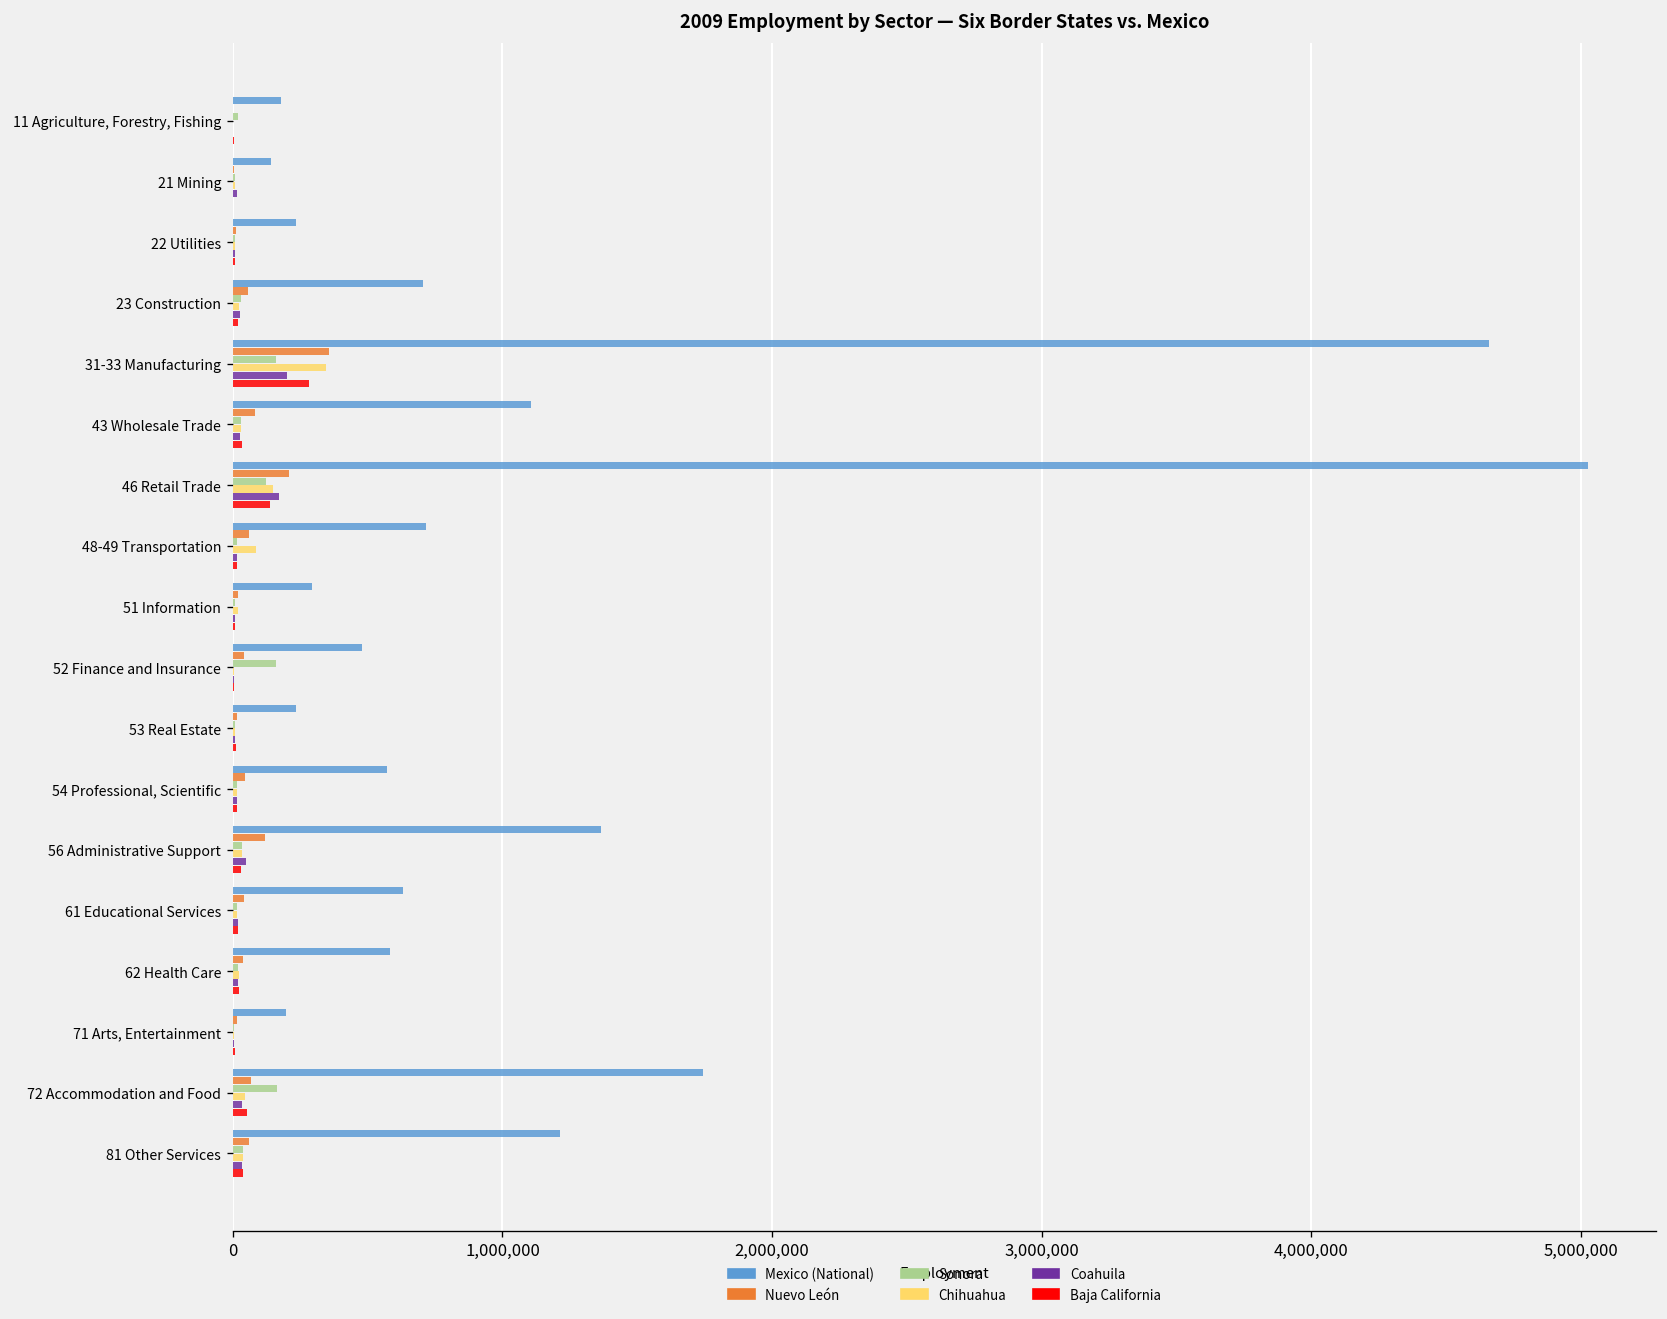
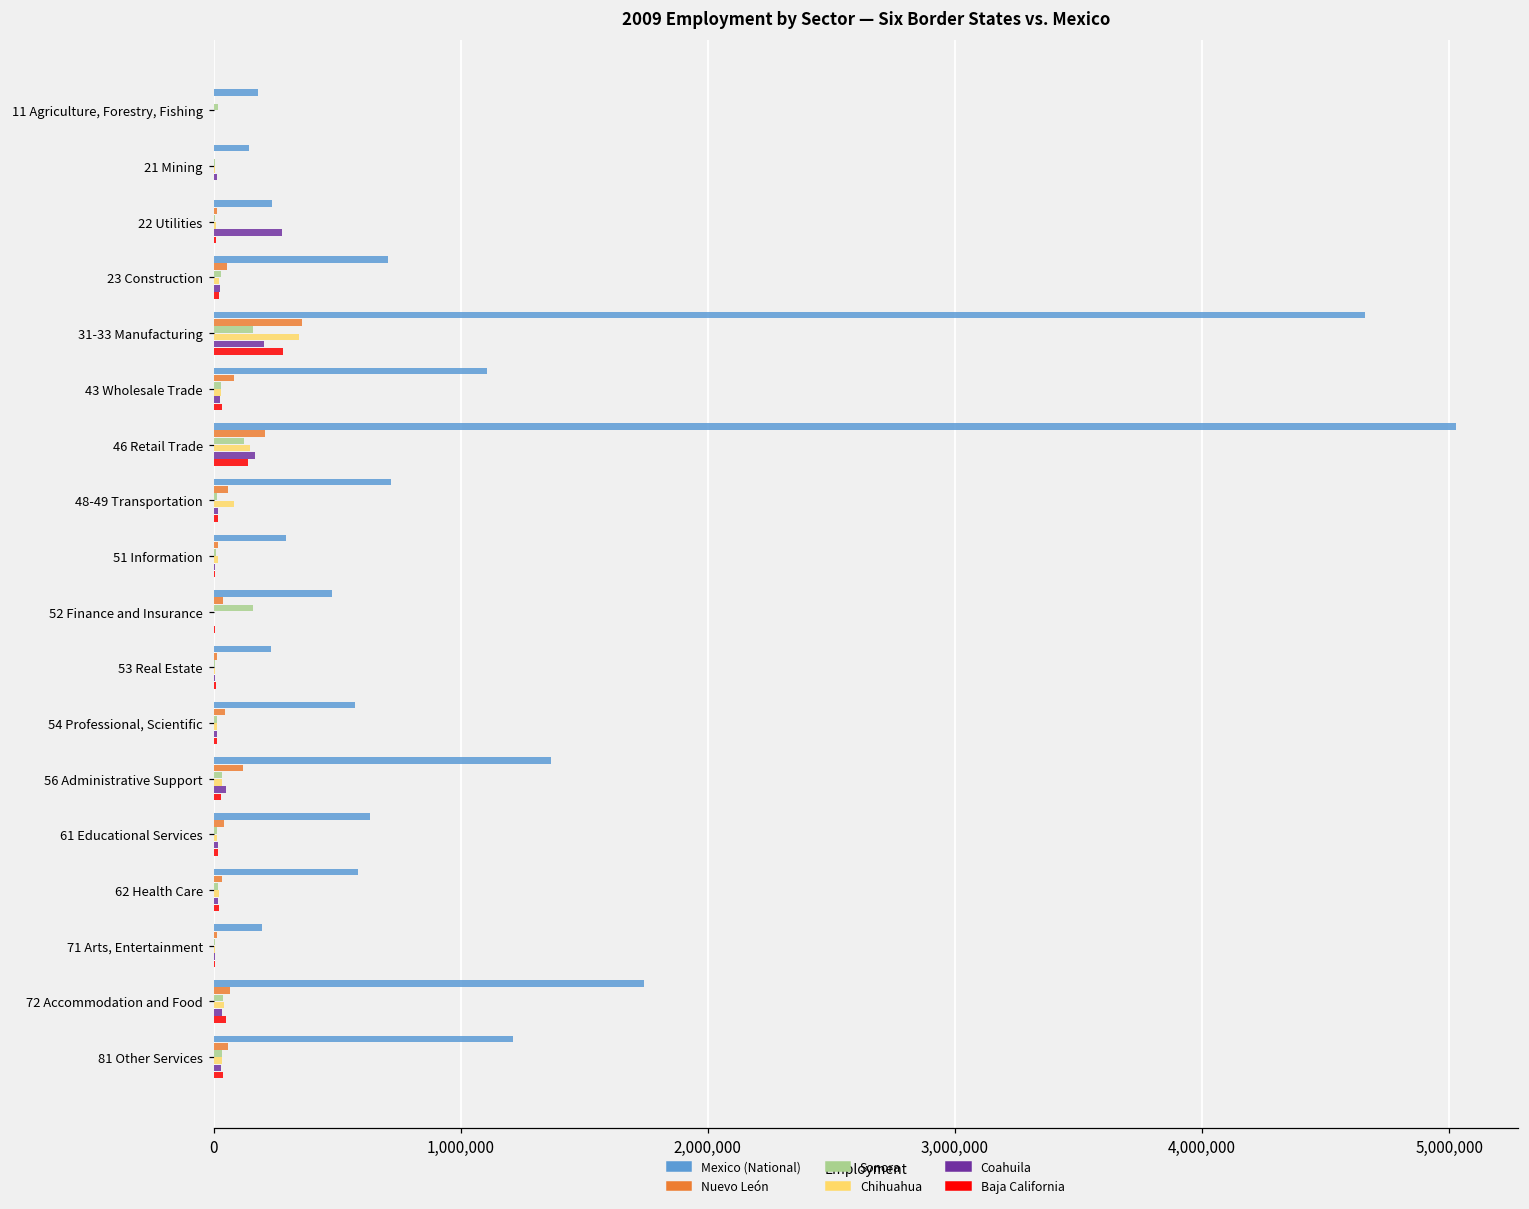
Coahuila, 22 Utilities: 10,000 -> 280,000
Sonora, 72 Accommodation and Food: 170,000 -> 40,000
